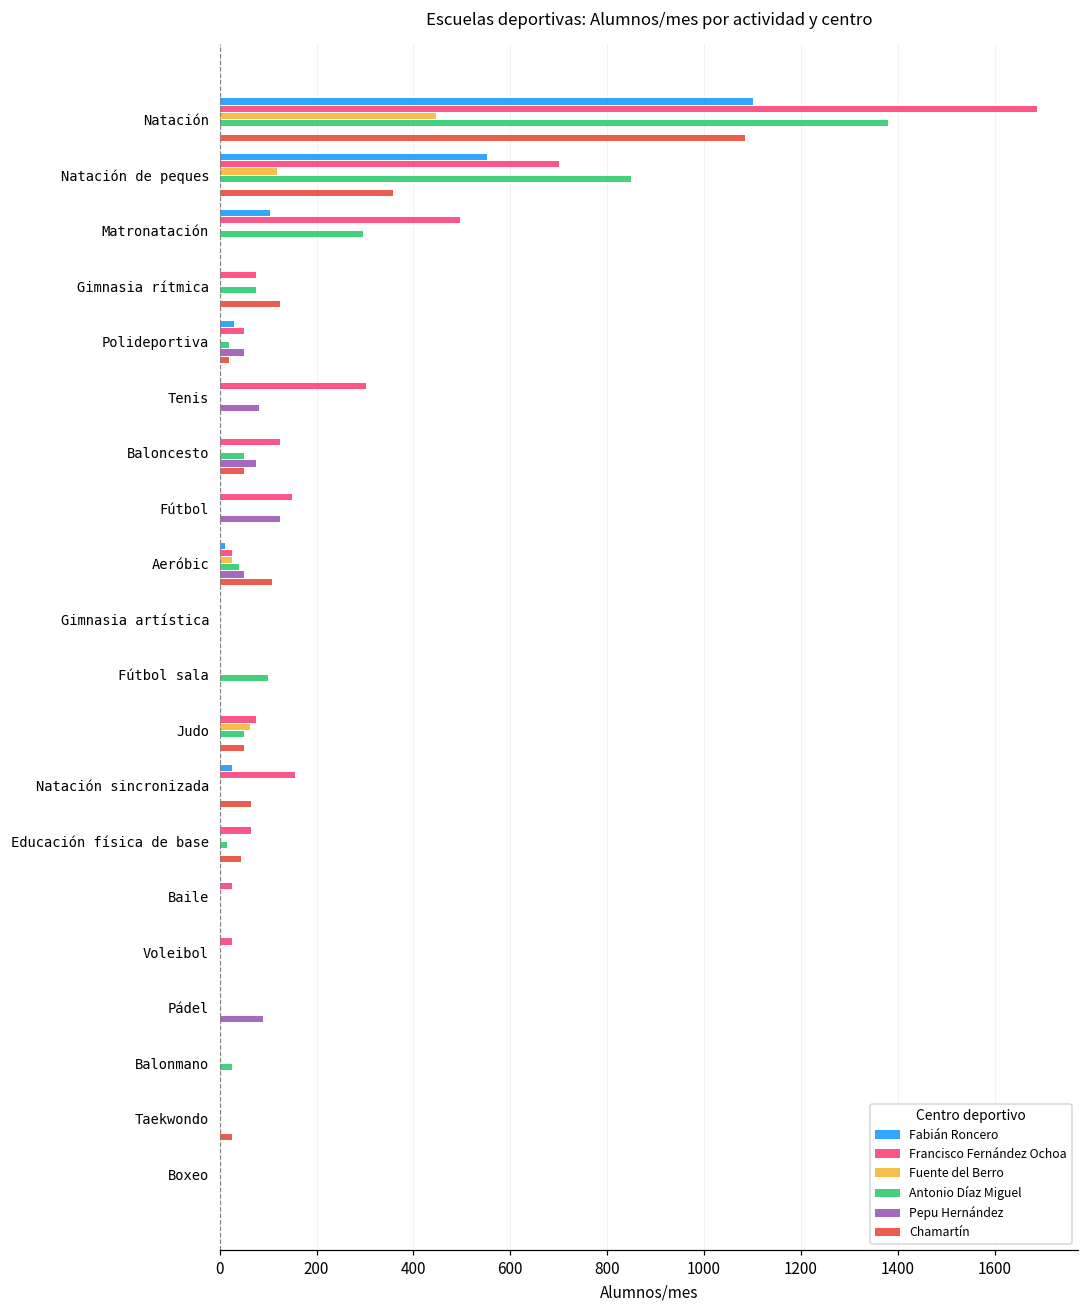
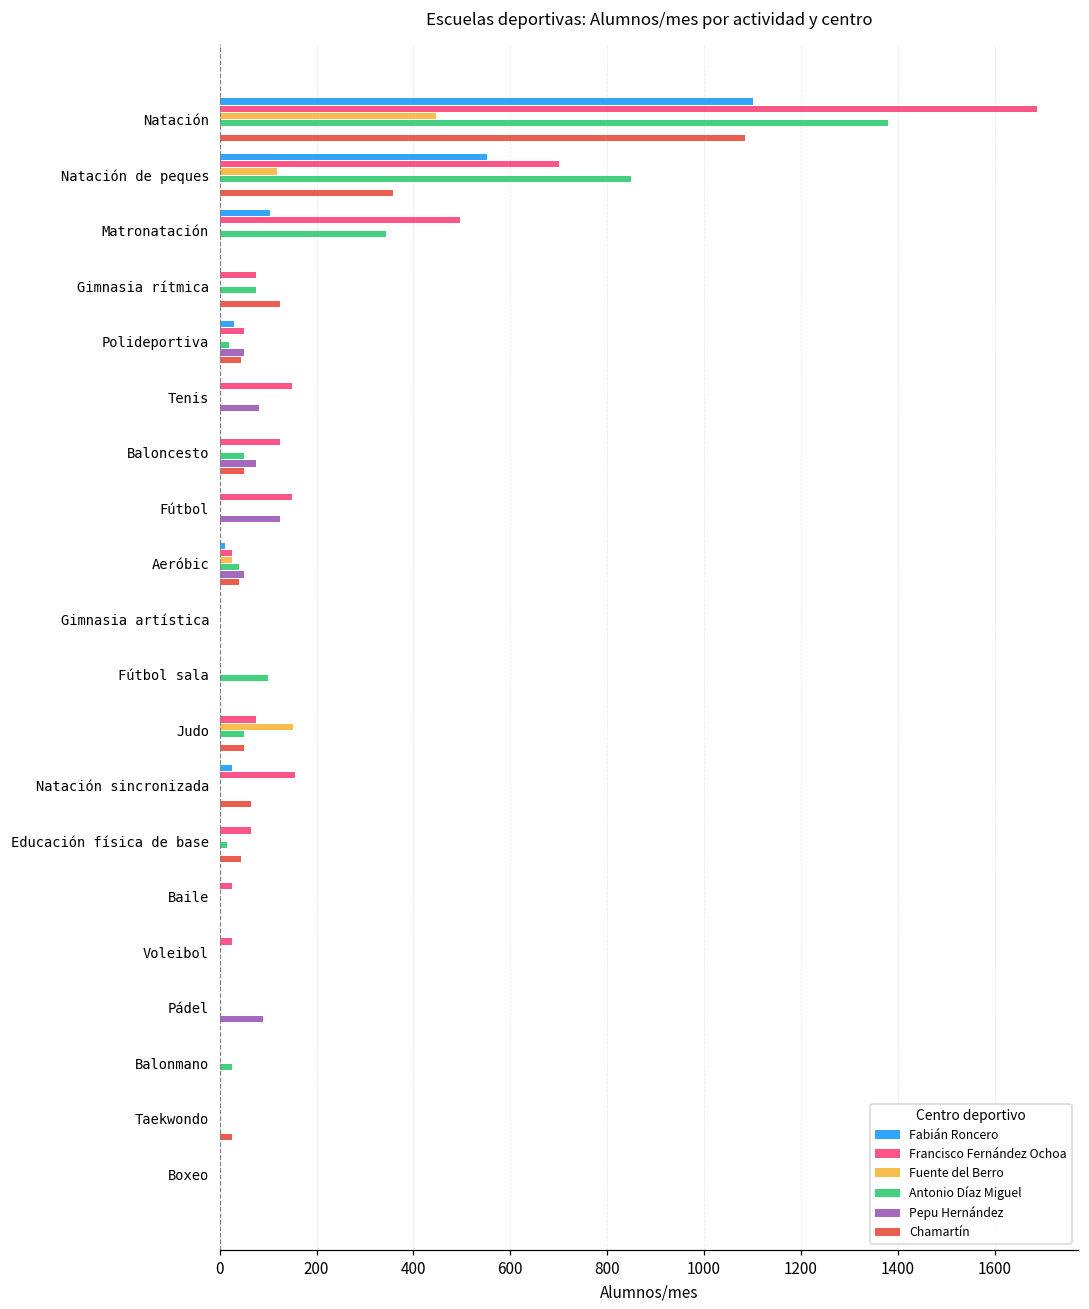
Antonio Díaz Miguel, Matronatación: 300 -> 340
Chamartín, Polideportiva: 20 -> 50
Francisco Fernández Ochoa, Tenis: 300 -> 150
Chamartín, Aeróbic: 110 -> 40
Fuente del Berro, Judo: 60 -> 150
